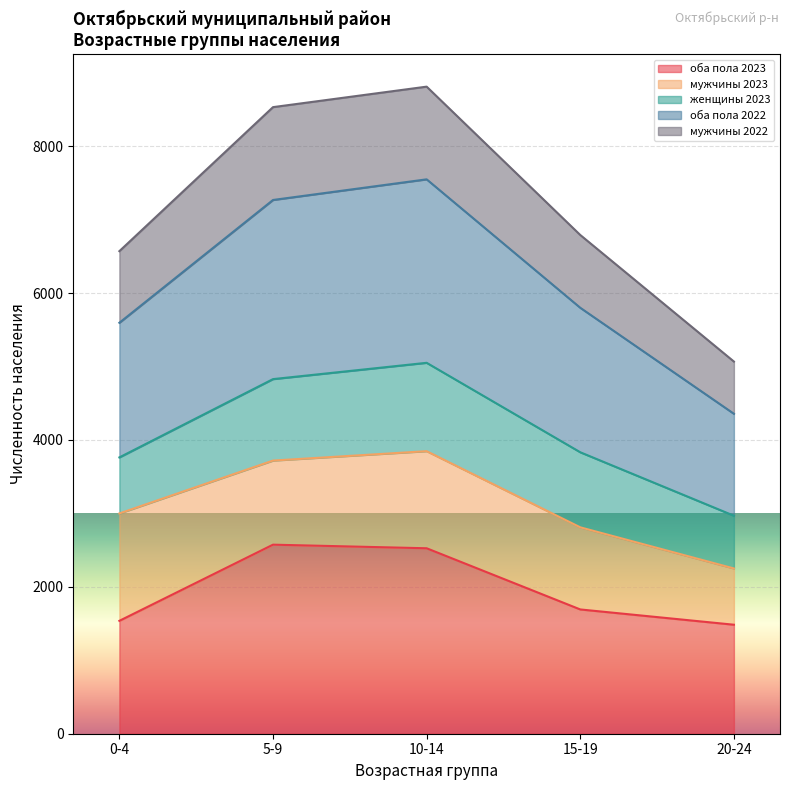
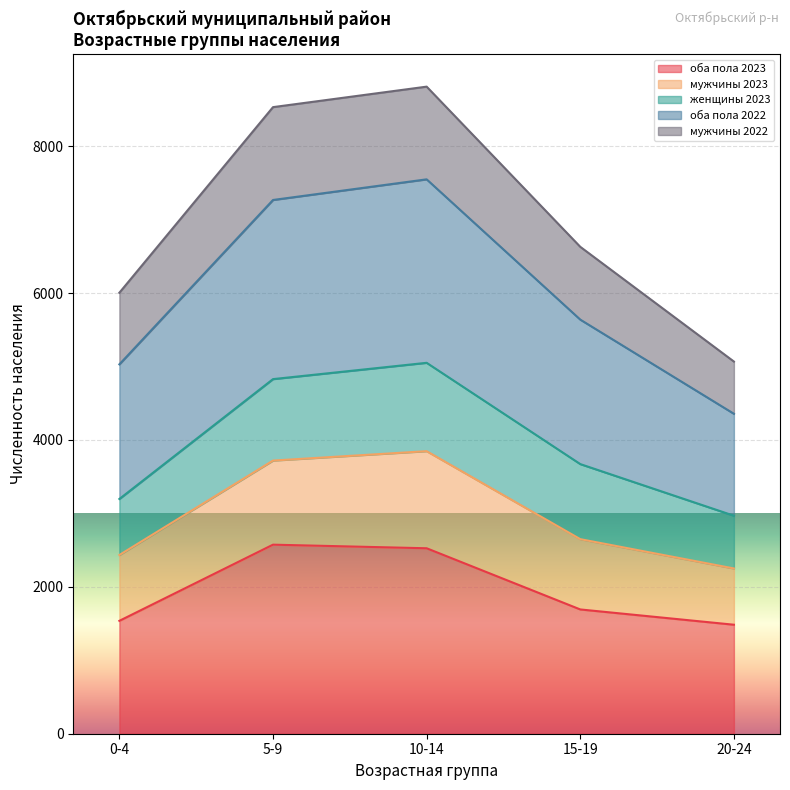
мужчины 2023, 0-4: 1500 -> 900
мужчины 2023, 15-19: 1100 -> 1000
